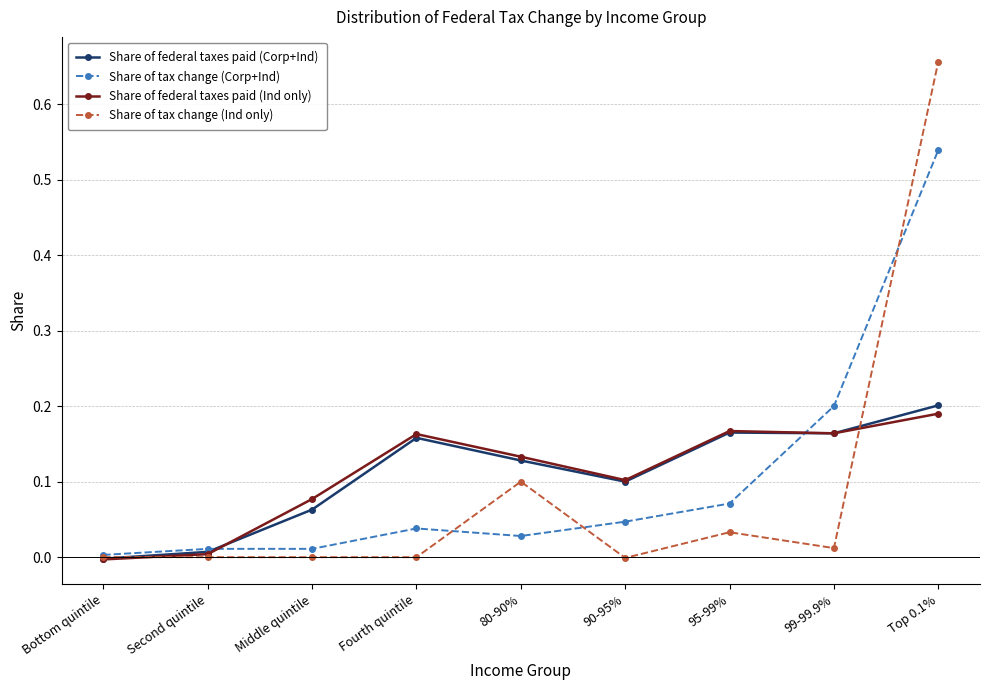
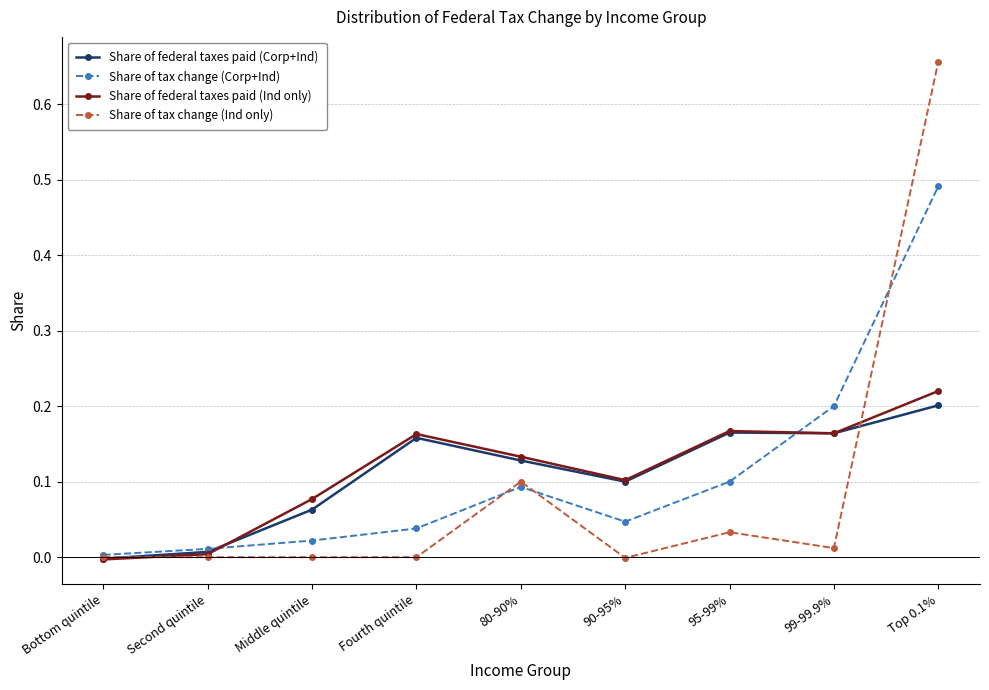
Share of tax change (Corp+Ind), Middle quintile: 0.01 -> 0.02
Share of tax change (Corp+Ind), 80-90%: 0.03 -> 0.09
Share of tax change (Corp+Ind), 95-99%: 0.07 -> 0.10
Share of tax change (Corp+Ind), Top 0.1%: 0.54 -> 0.49
Share of federal taxes paid (Ind only), Top 0.1%: 0.19 -> 0.22
